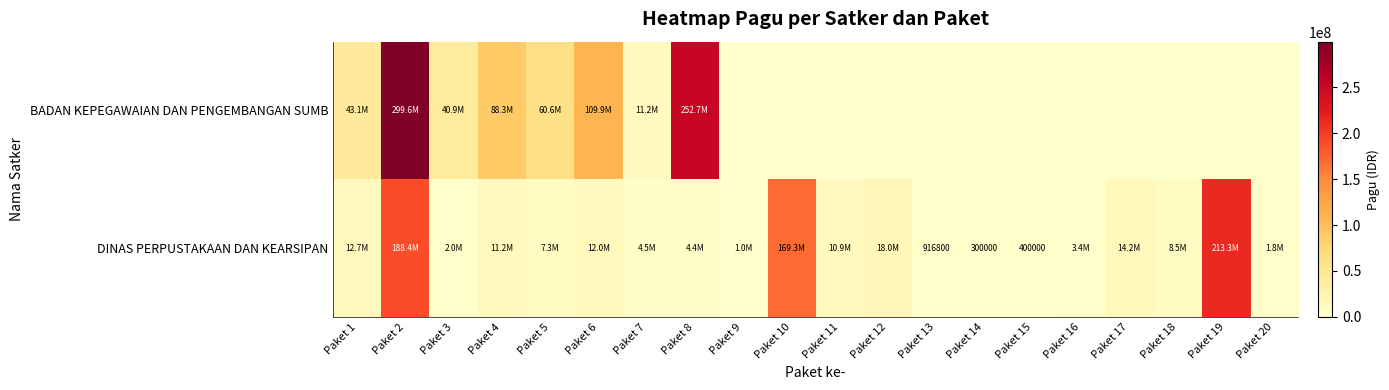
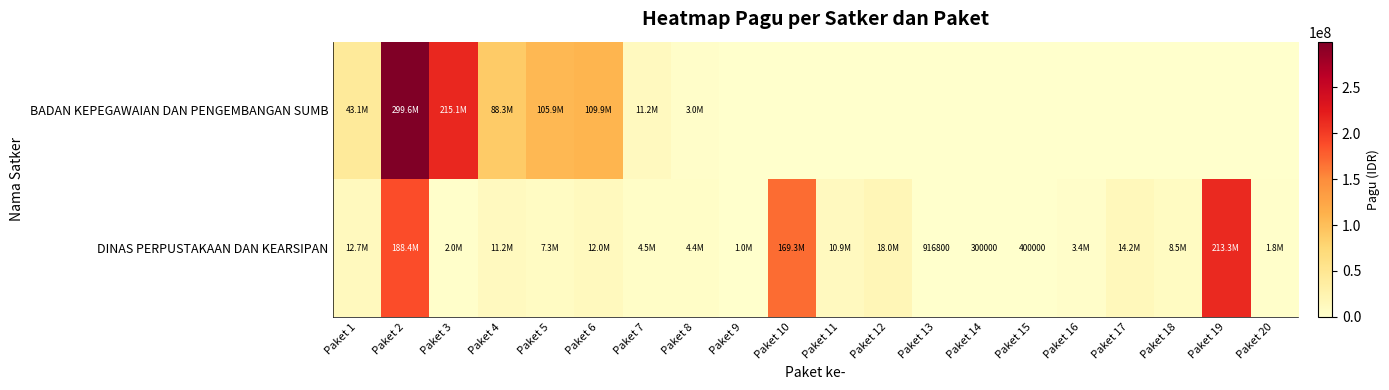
BADAN KEPEGAWAIAN DAN PENGEMBANGAN SUMB, Paket 3: 40.9M -> 215.1M
BADAN KEPEGAWAIAN DAN PENGEMBANGAN SUMB, Paket 5: 60.6M -> 105.9M
BADAN KEPEGAWAIAN DAN PENGEMBANGAN SUMB, Paket 8: 252.7M -> 3.0M
